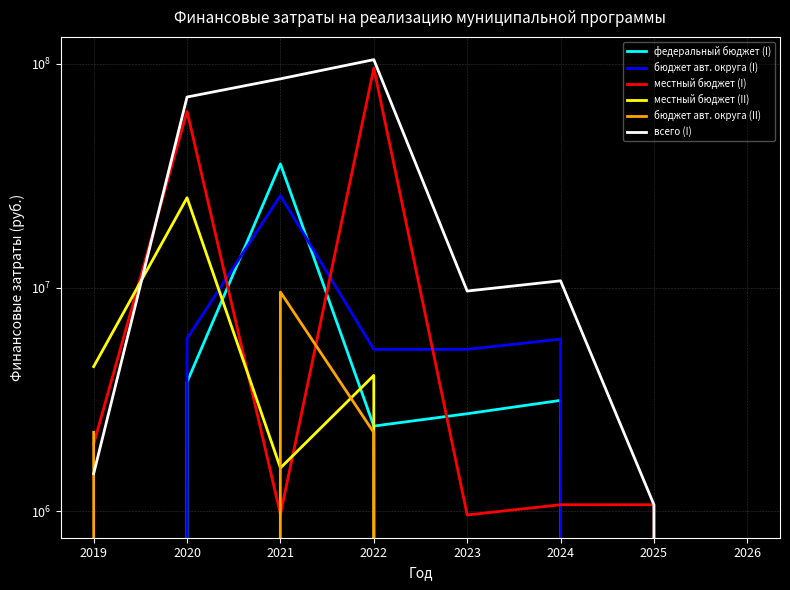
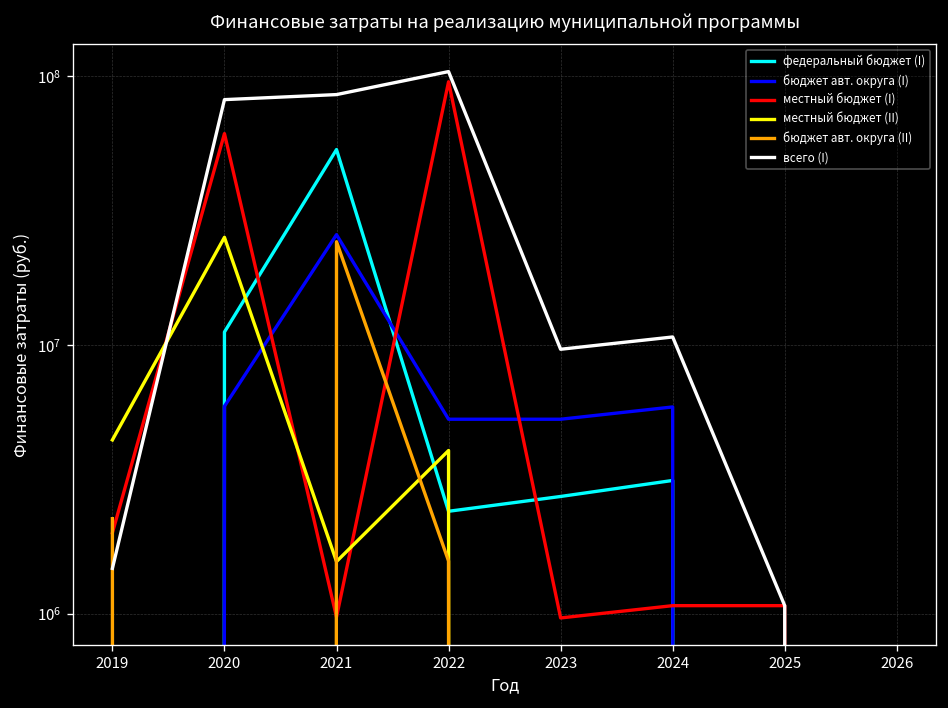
федеральный бюджет (I), 2020: 3800000 -> 11000000
всего (I), 2020: 71000000 -> 82000000
федеральный бюджет (I), 2021: 36000000 -> 53000000
бюджет авт. округа (II), 2021: 9500000 -> 24000000
бюджет авт. округа (II), 2022: 2300000 -> 1600000
